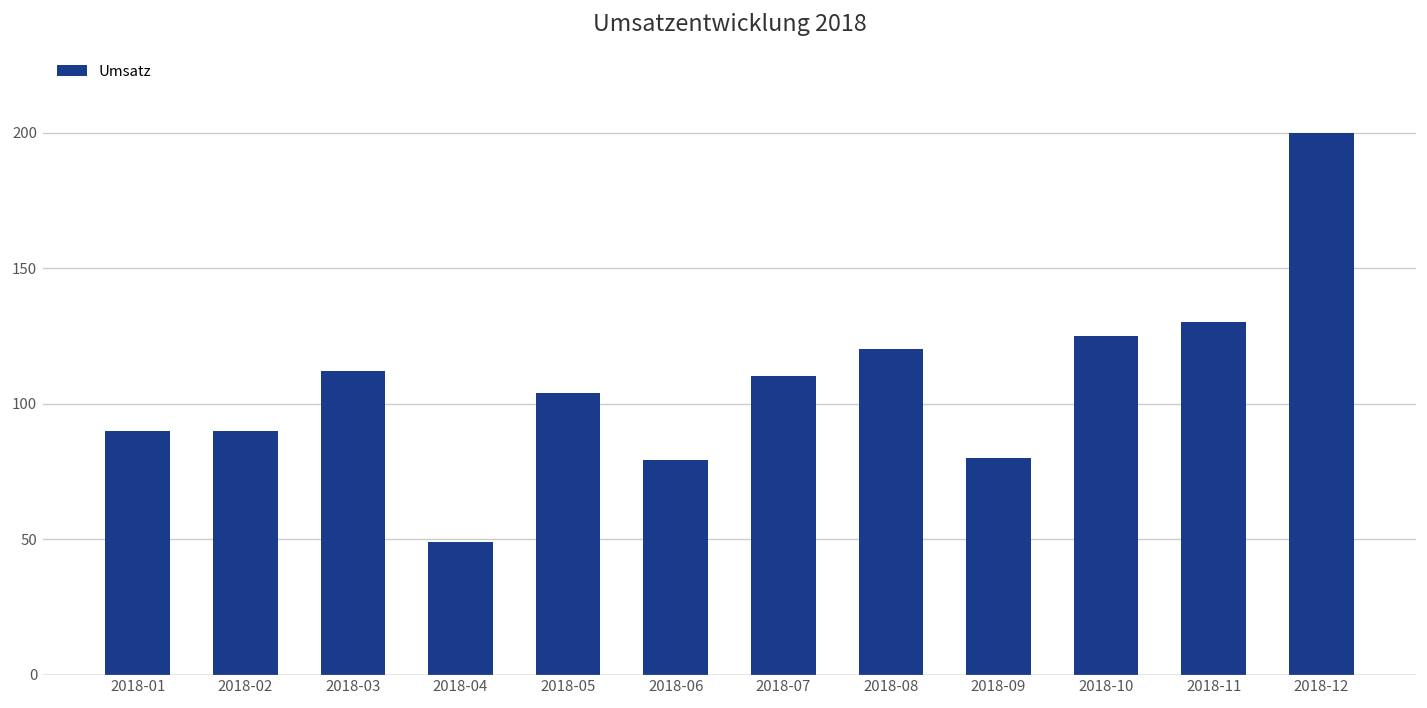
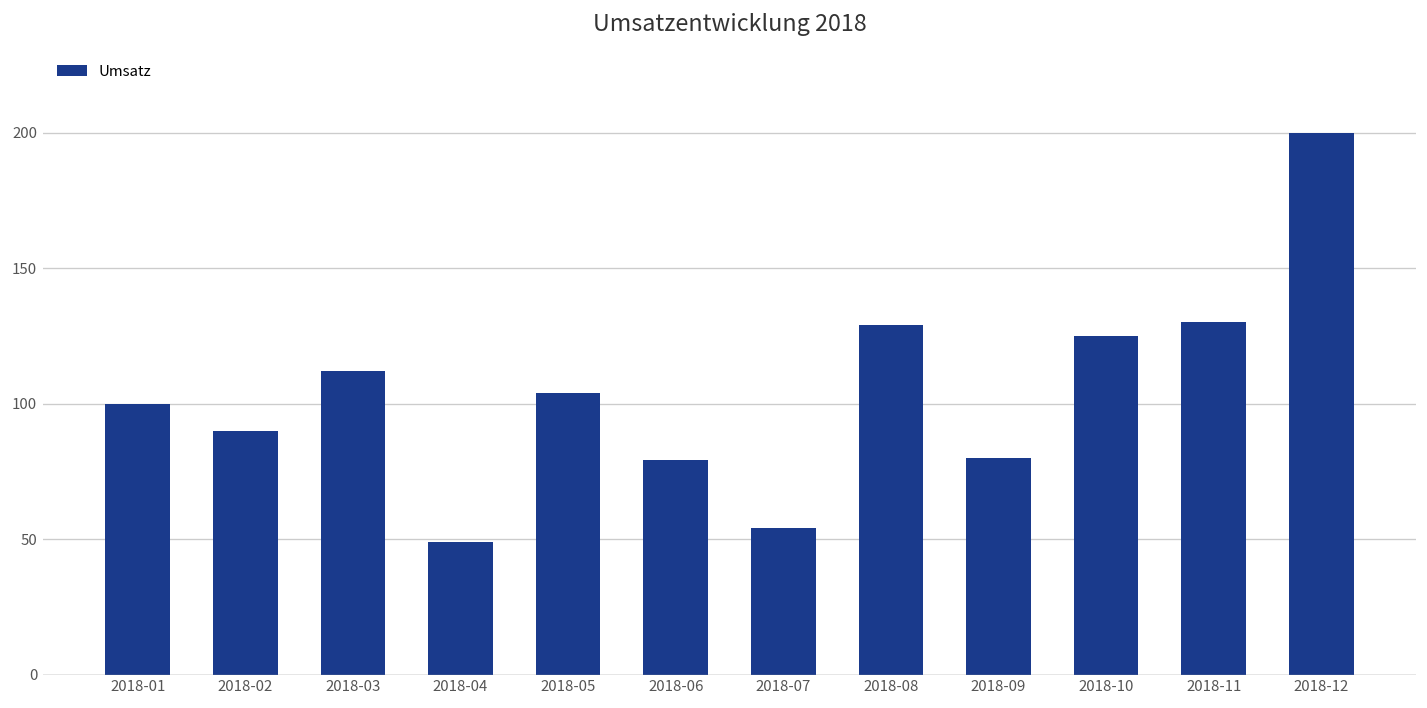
2018-01: 90 -> 100
2018-07: 110 -> 54
2018-08: 120 -> 129
